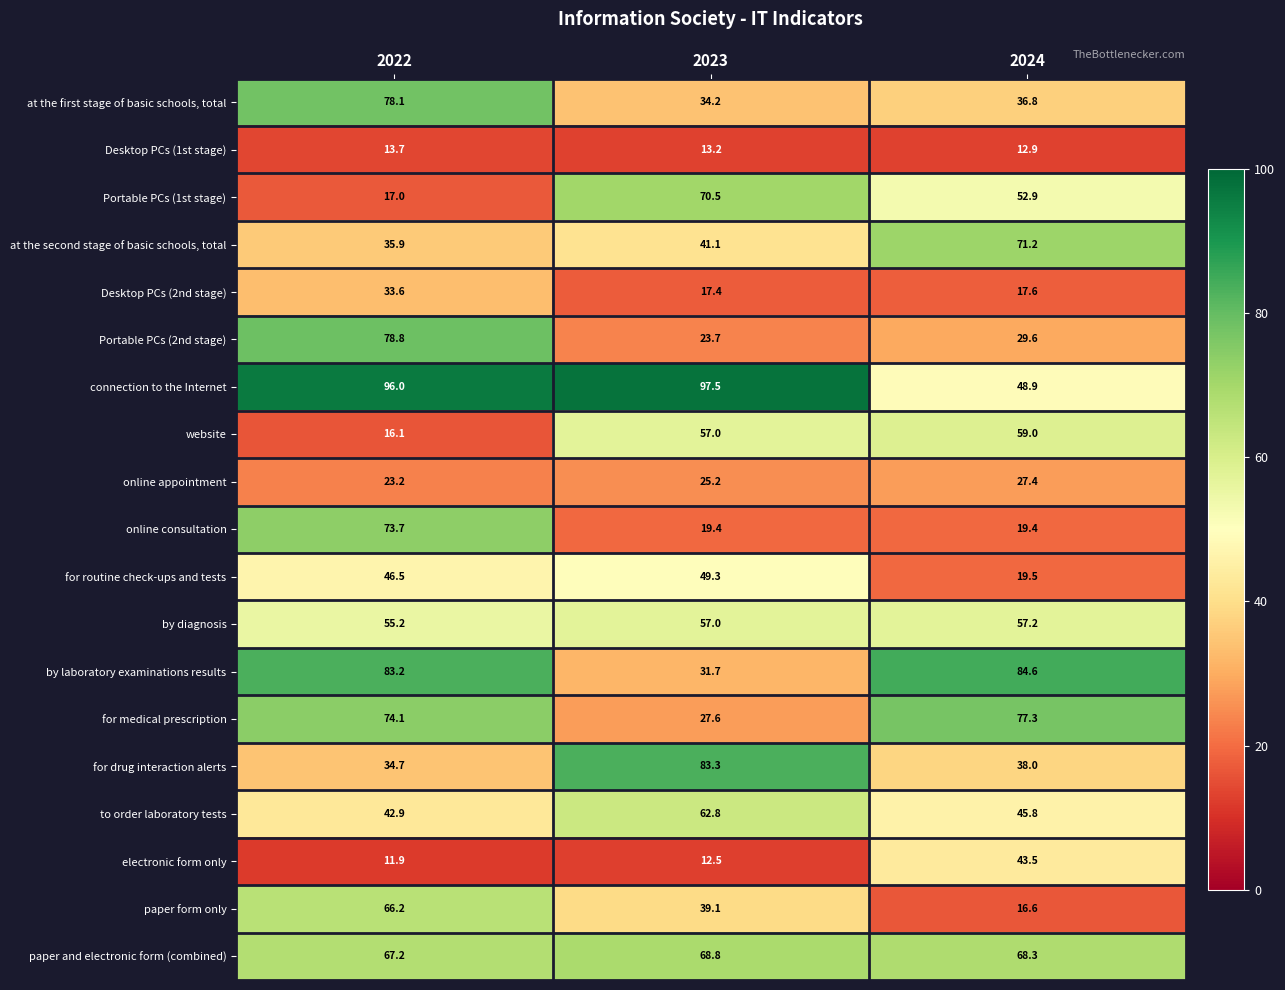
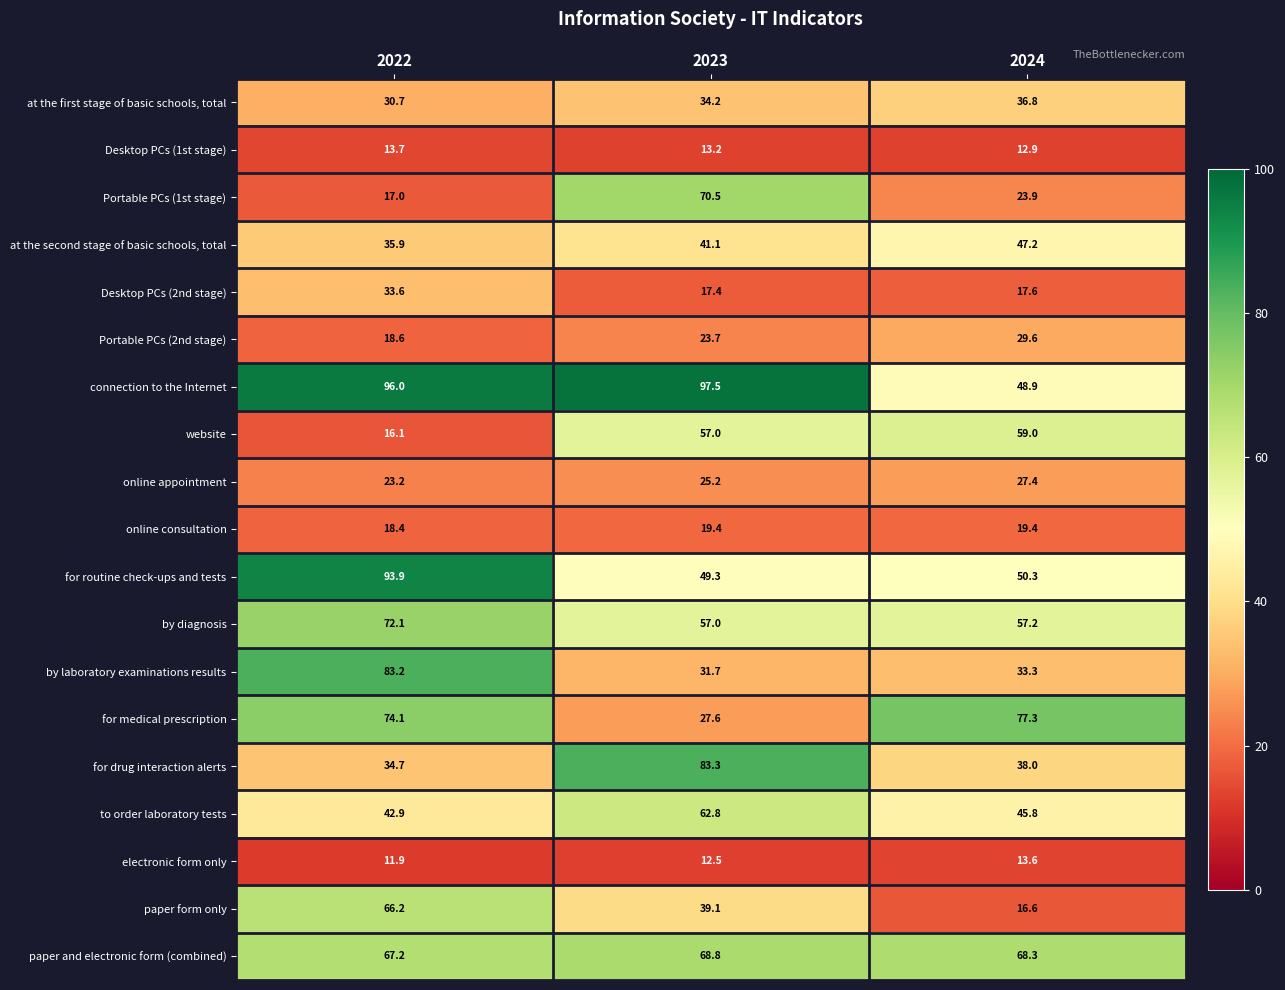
at the first stage of basic schools, total, 2022: 78.1 -> 30.7
Portable PCs (1st stage), 2024: 52.9 -> 23.9
at the second stage of basic schools, total, 2024: 71.2 -> 47.2
Portable PCs (2nd stage), 2022: 78.8 -> 18.6
online consultation, 2022: 73.7 -> 18.4
for routine check-ups and tests, 2022: 46.5 -> 93.9
for routine check-ups and tests, 2024: 19.5 -> 50.3
by diagnosis, 2022: 55.2 -> 72.1
by laboratory examinations results, 2024: 84.6 -> 33.3
electronic form only, 2024: 43.5 -> 13.6
